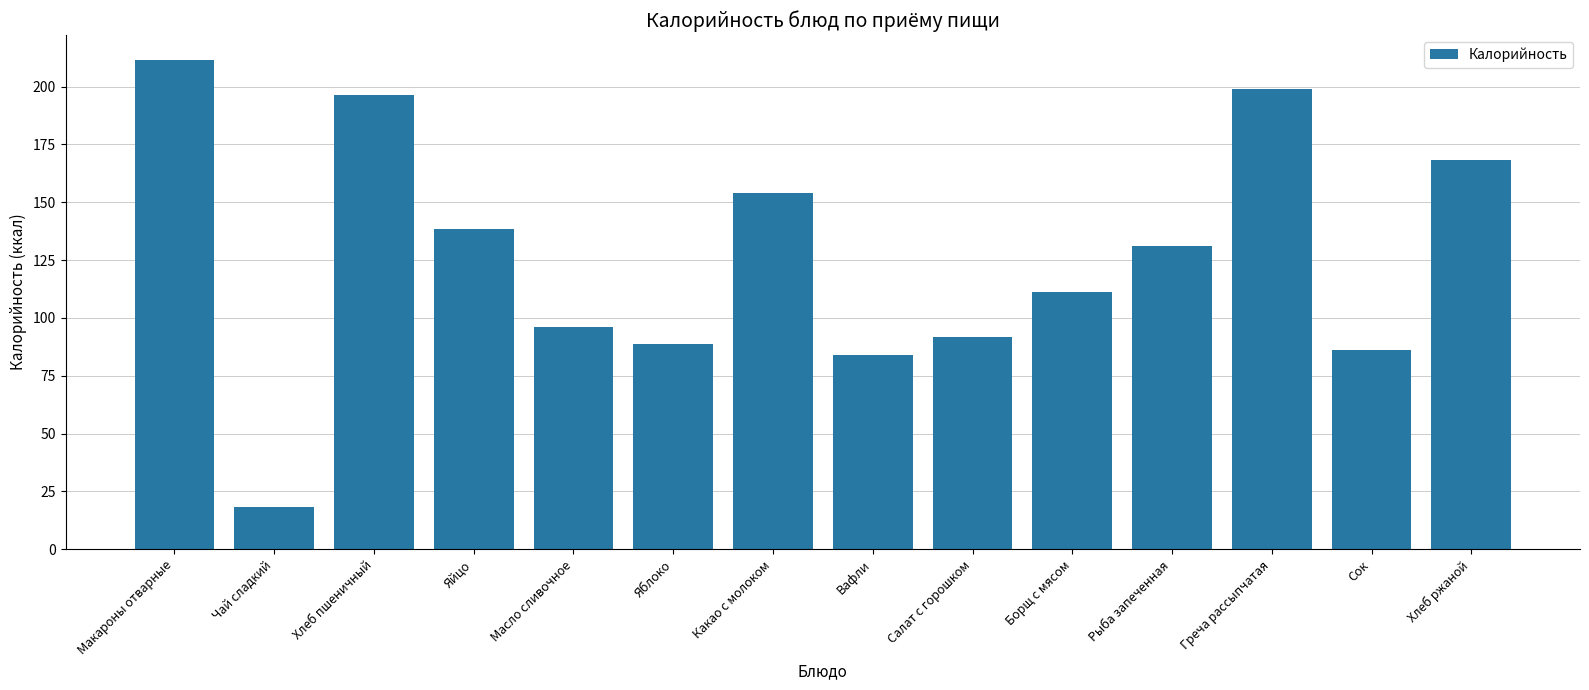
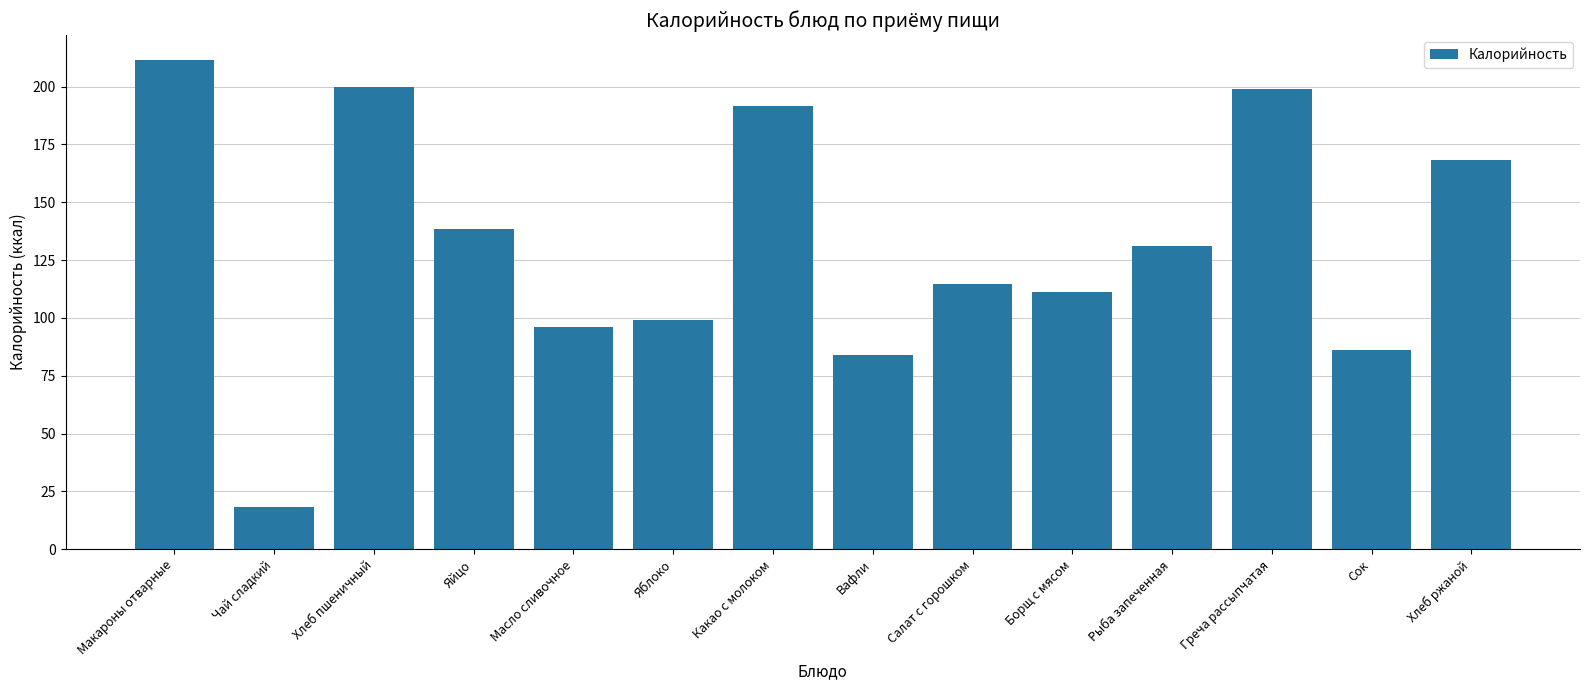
Хлеб пшеничный: 197 -> 200
Яблоко: 89 -> 99
Какао с молоком: 154 -> 192
Салат с горошком: 92 -> 115
